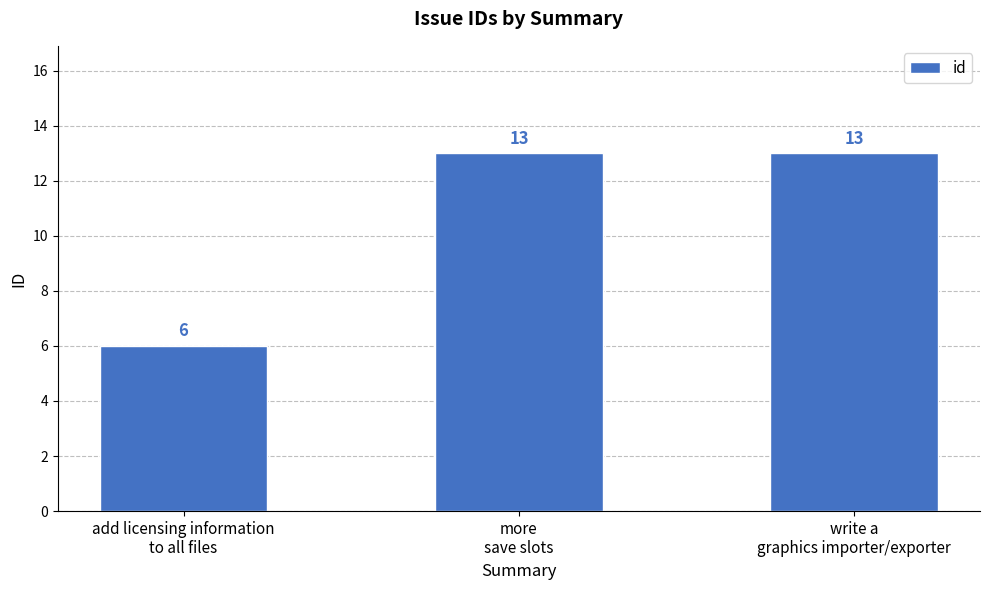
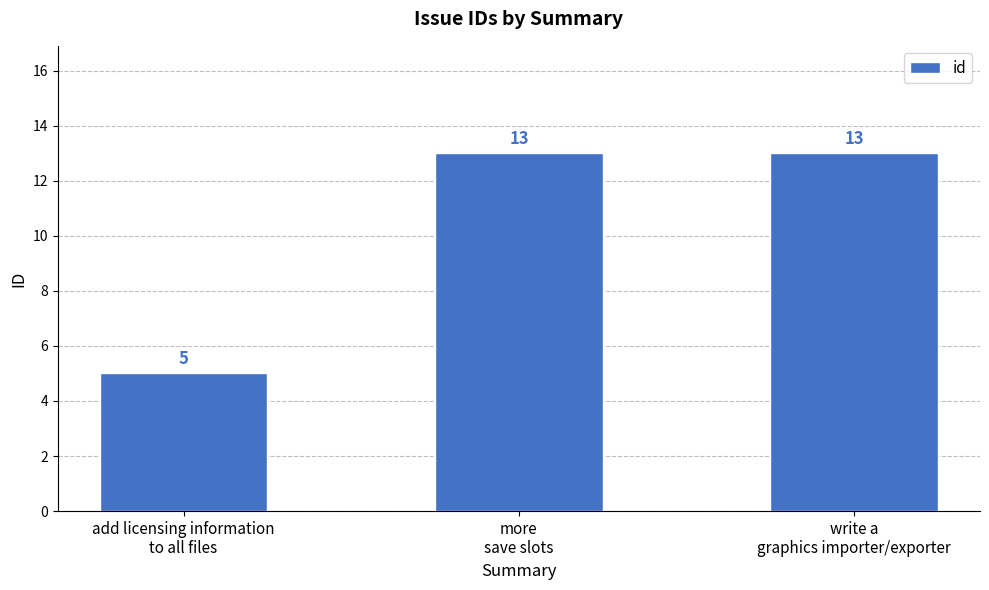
add licensing information to all files: 6 -> 5
